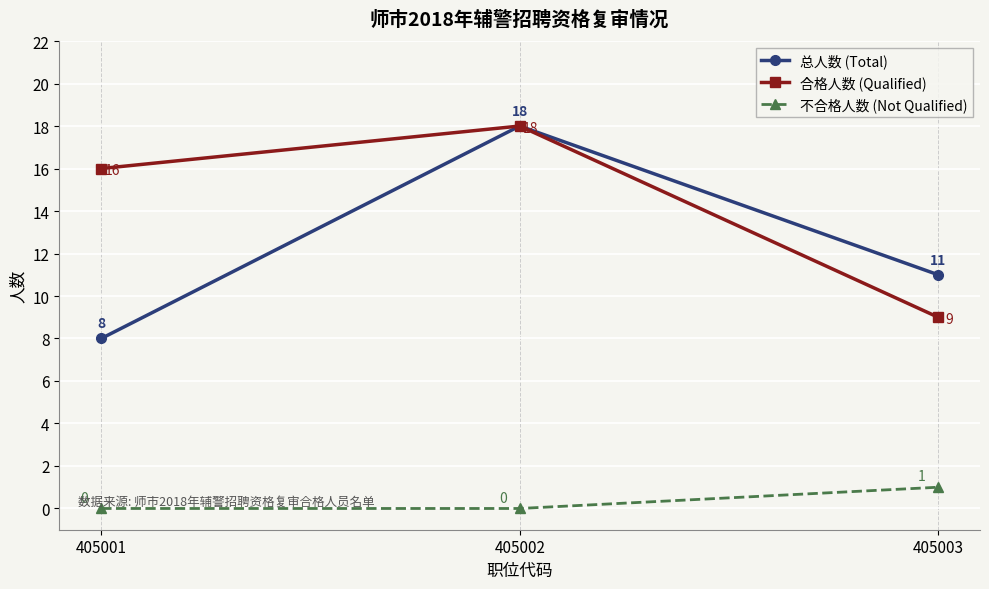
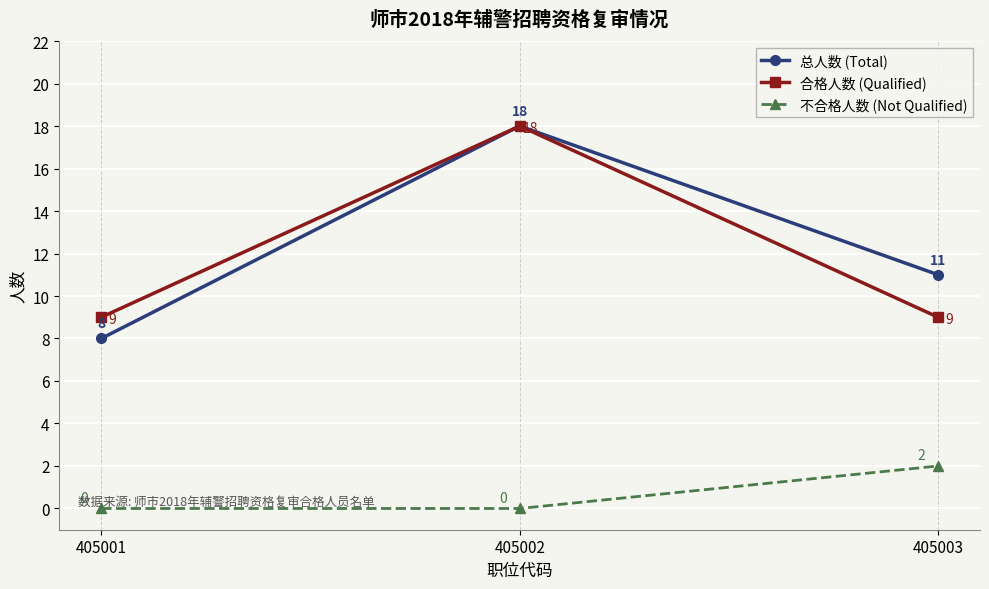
合格人数 (Qualified), 405001: 16 -> 9
不合格人数 (Not Qualified), 405003: 1 -> 2
